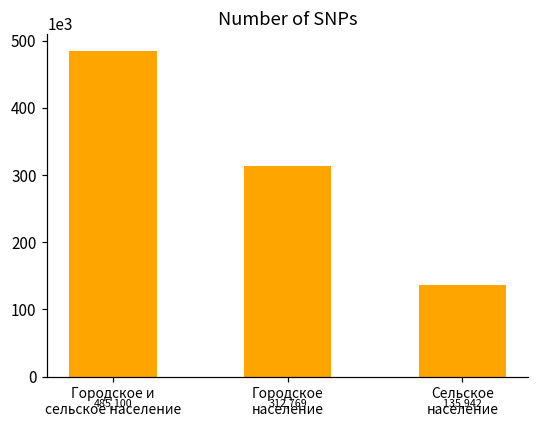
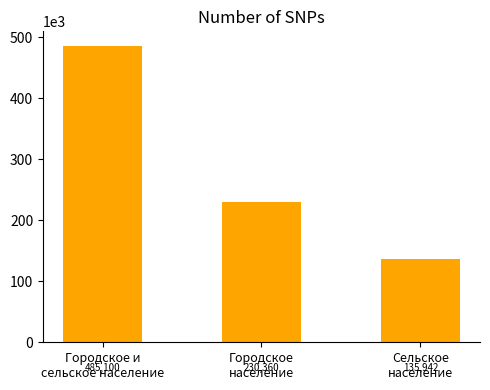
Городское население: 312,769 -> 230,360
